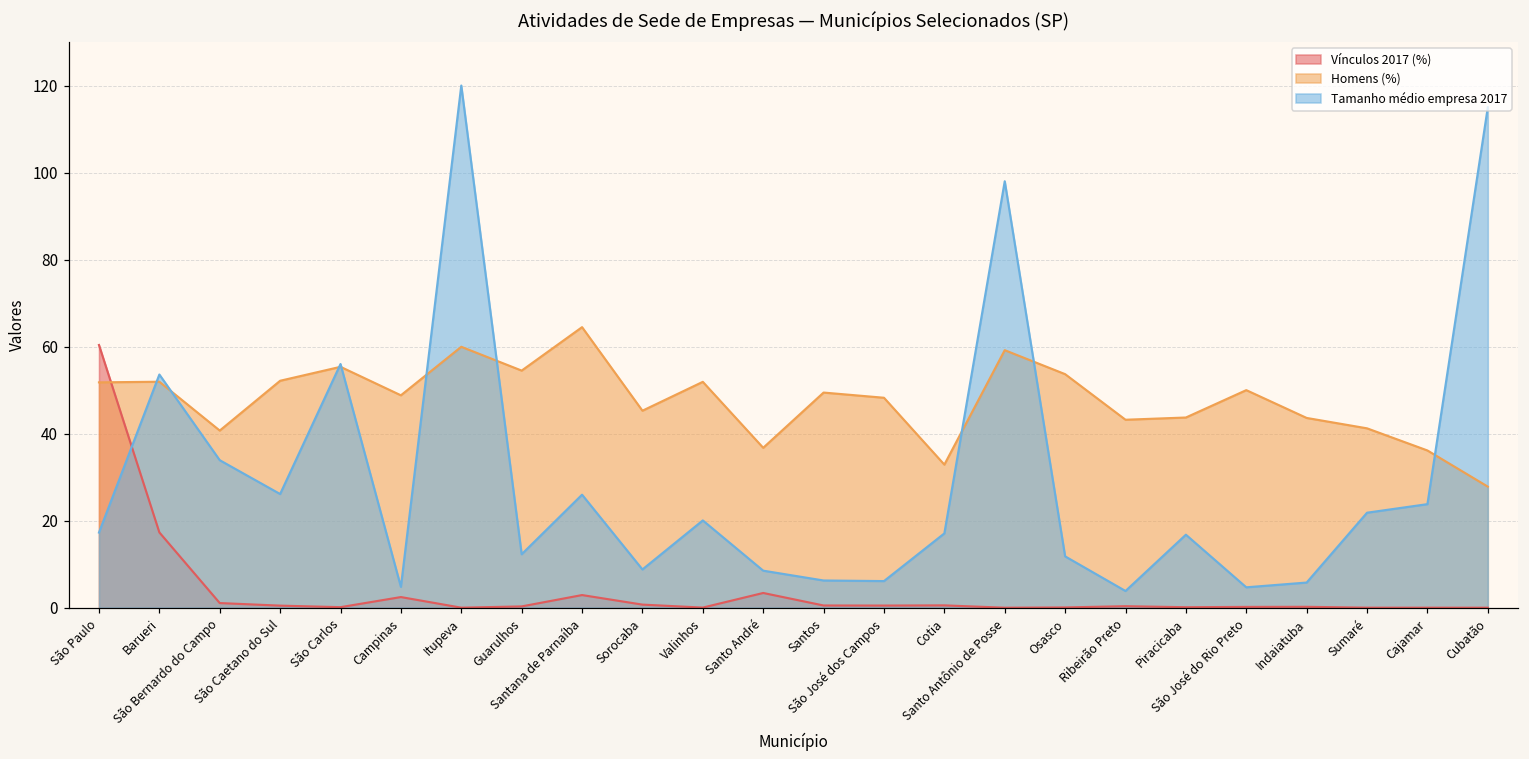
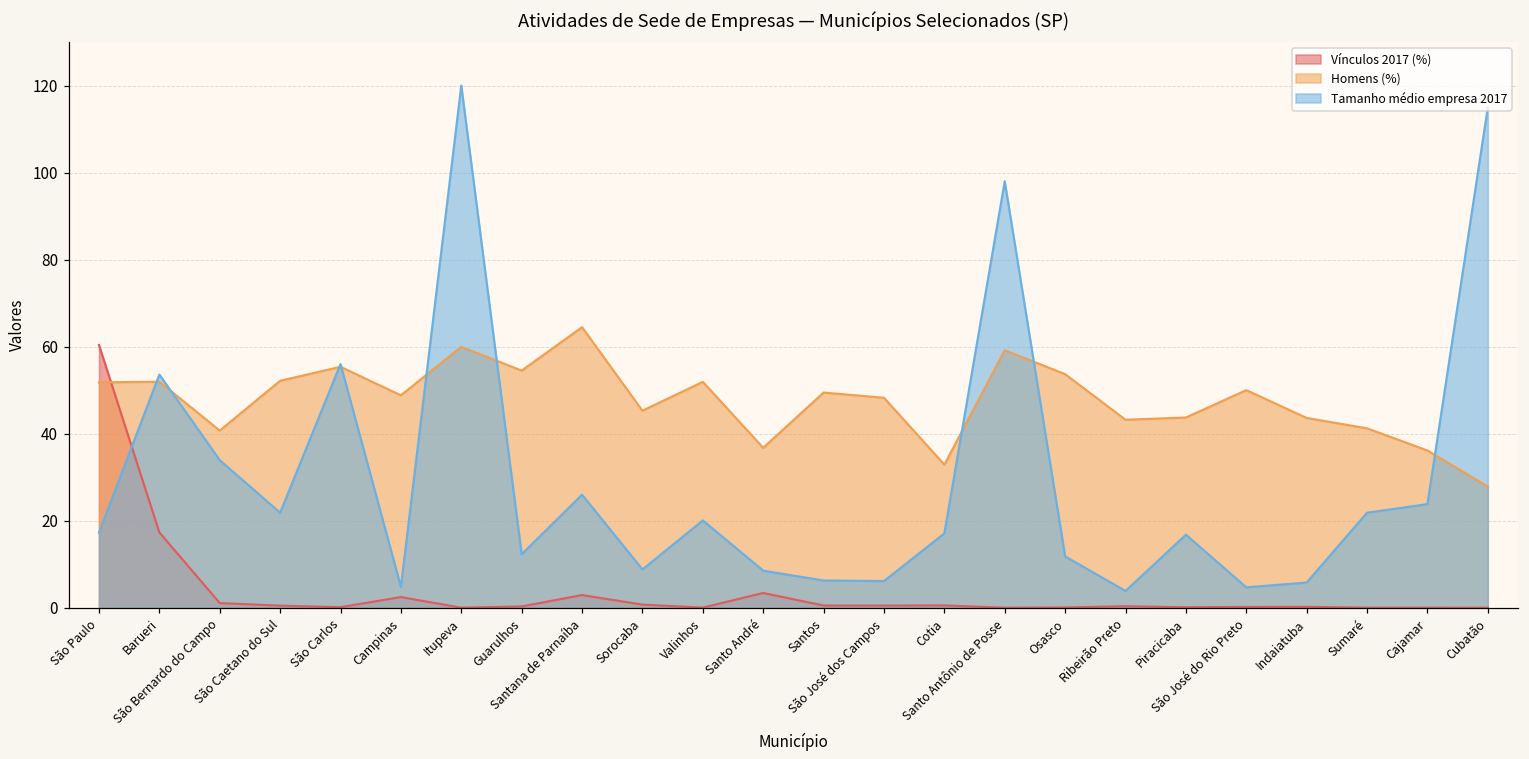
Tamanho médio empresa 2017, São Caetano do Sul: 26 -> 22
